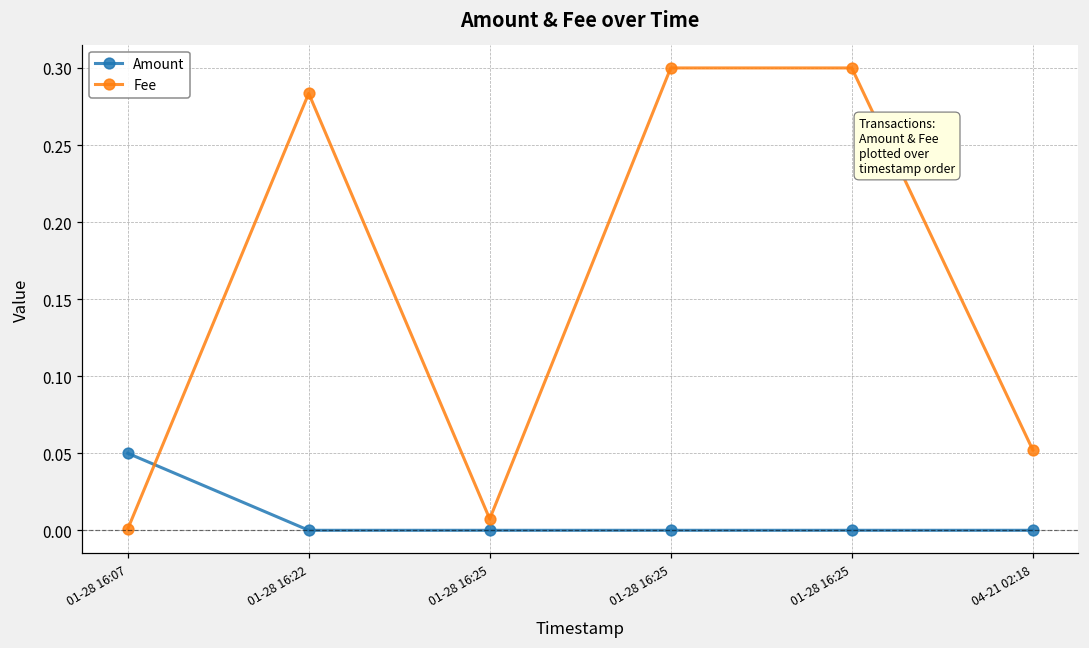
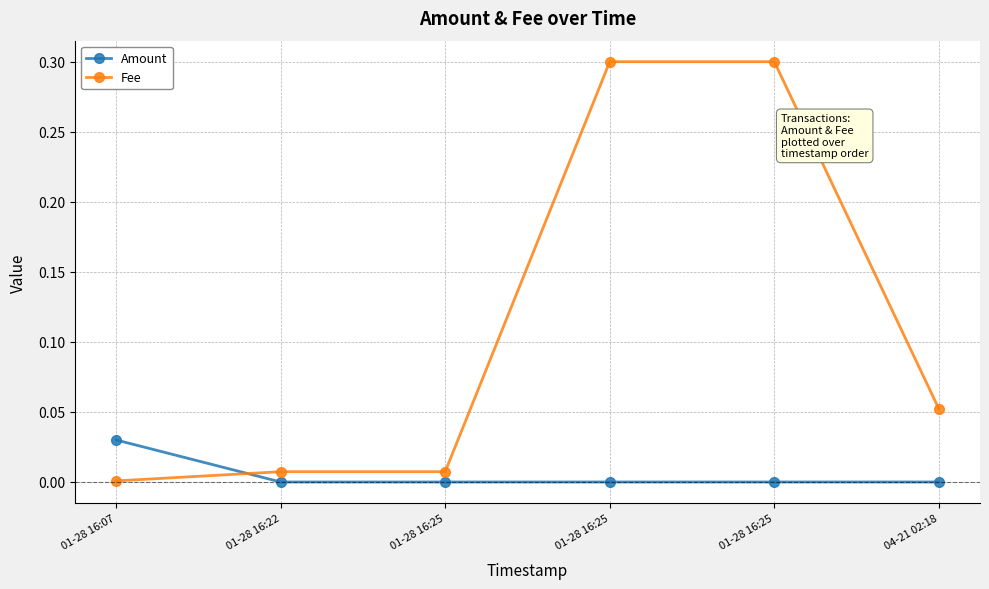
Amount, 01-28 16:07: 0.05 -> 0.03
Fee, 01-28 16:22: 0.284 -> 0.007
